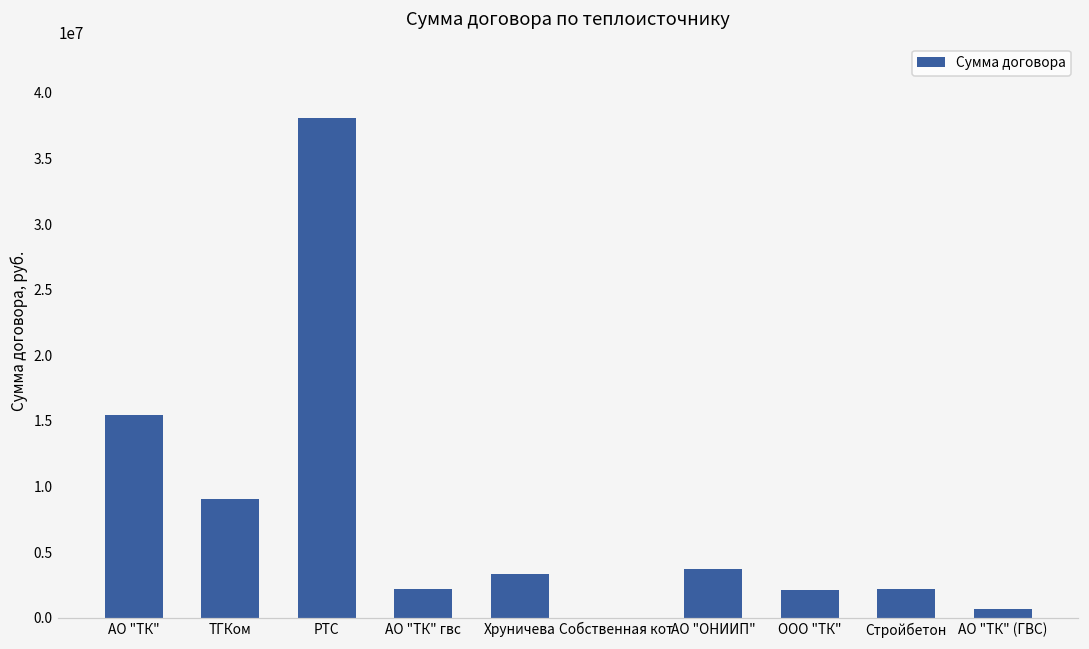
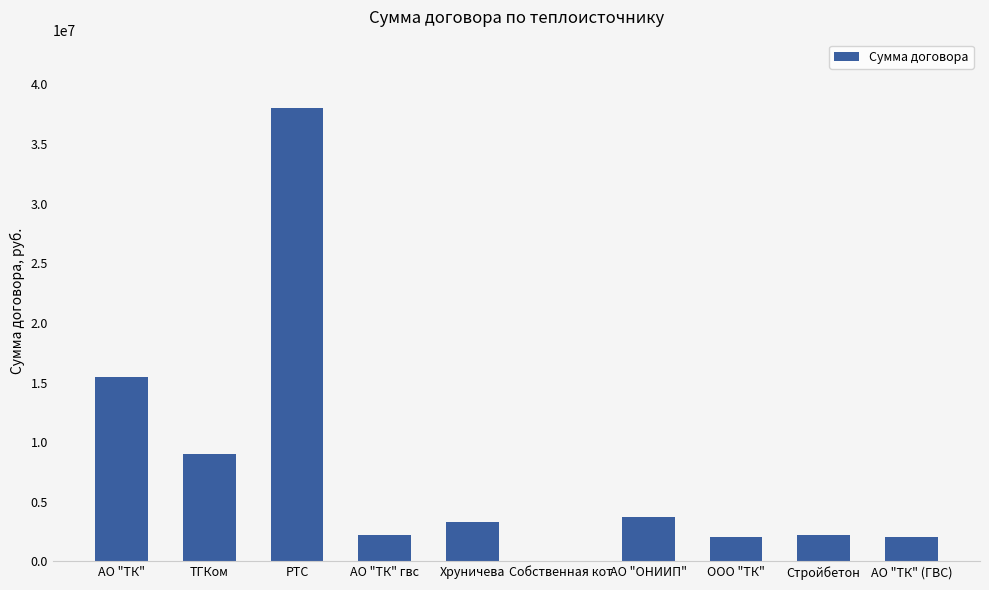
АО "ТК" (ГВС): 700000 -> 2100000
